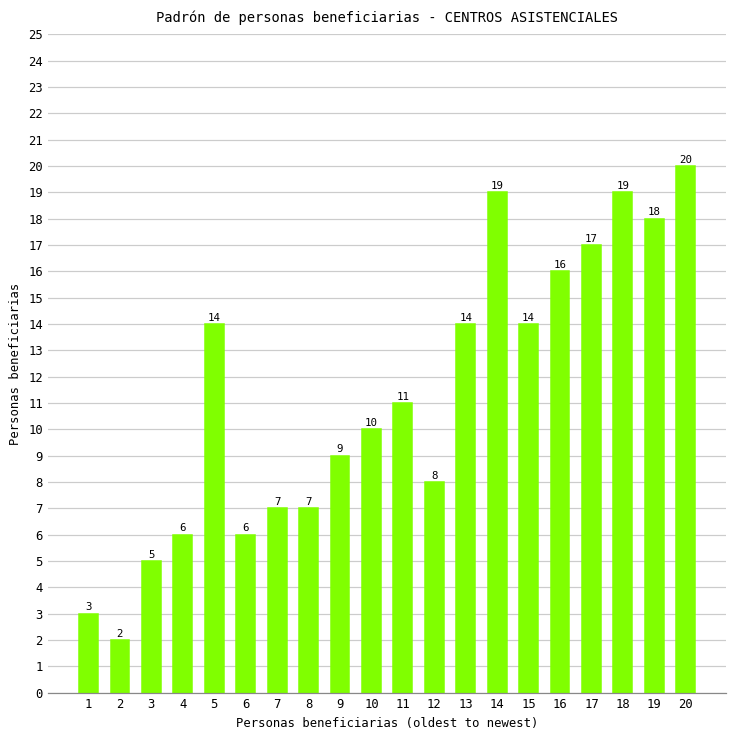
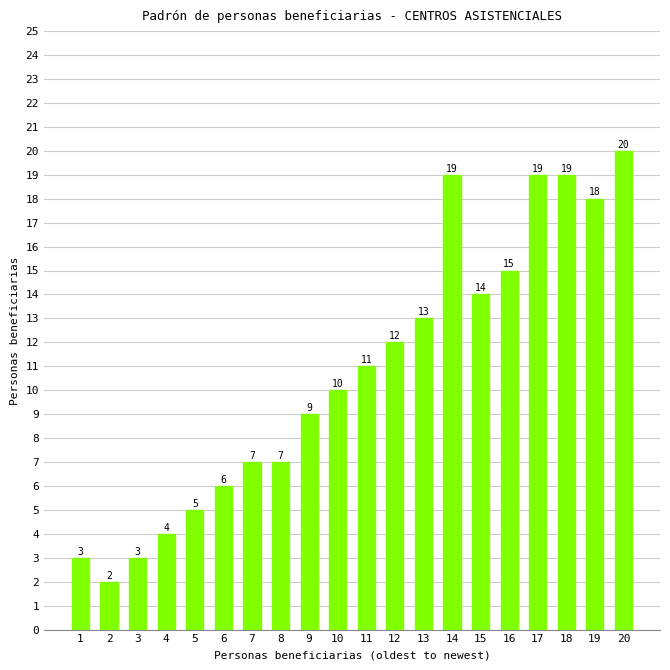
3: 5 -> 3
4: 6 -> 4
5: 14 -> 5
12: 8 -> 12
13: 14 -> 13
16: 16 -> 15
17: 17 -> 19
